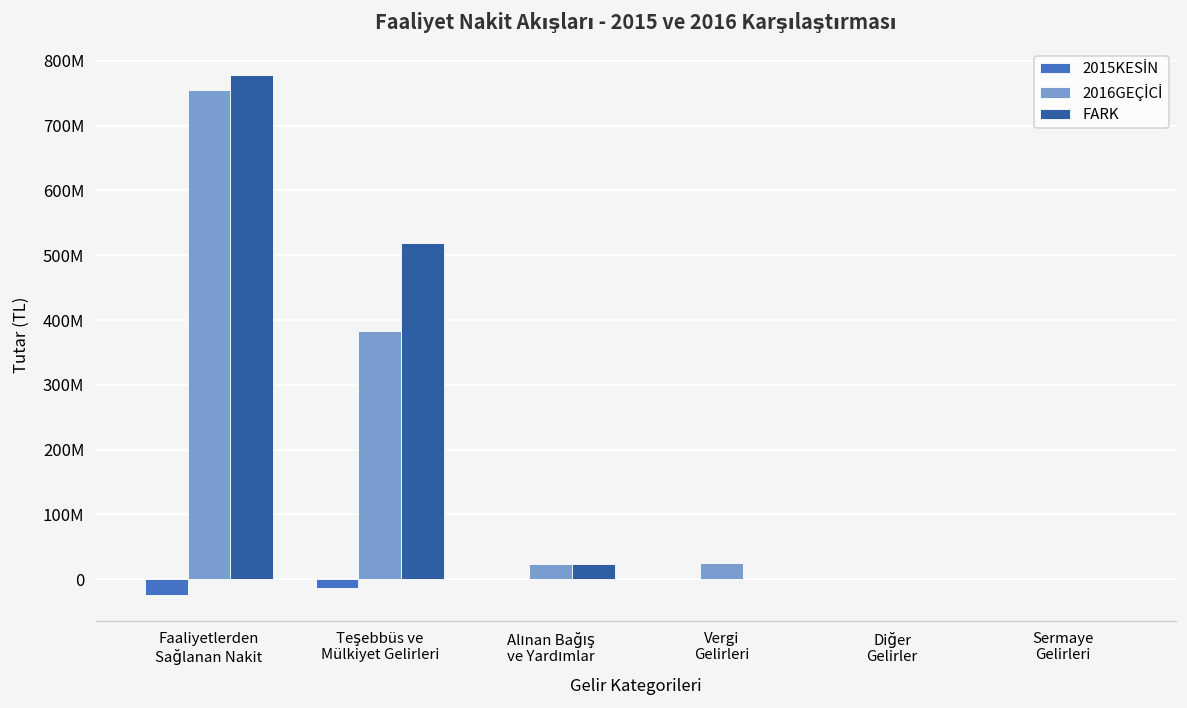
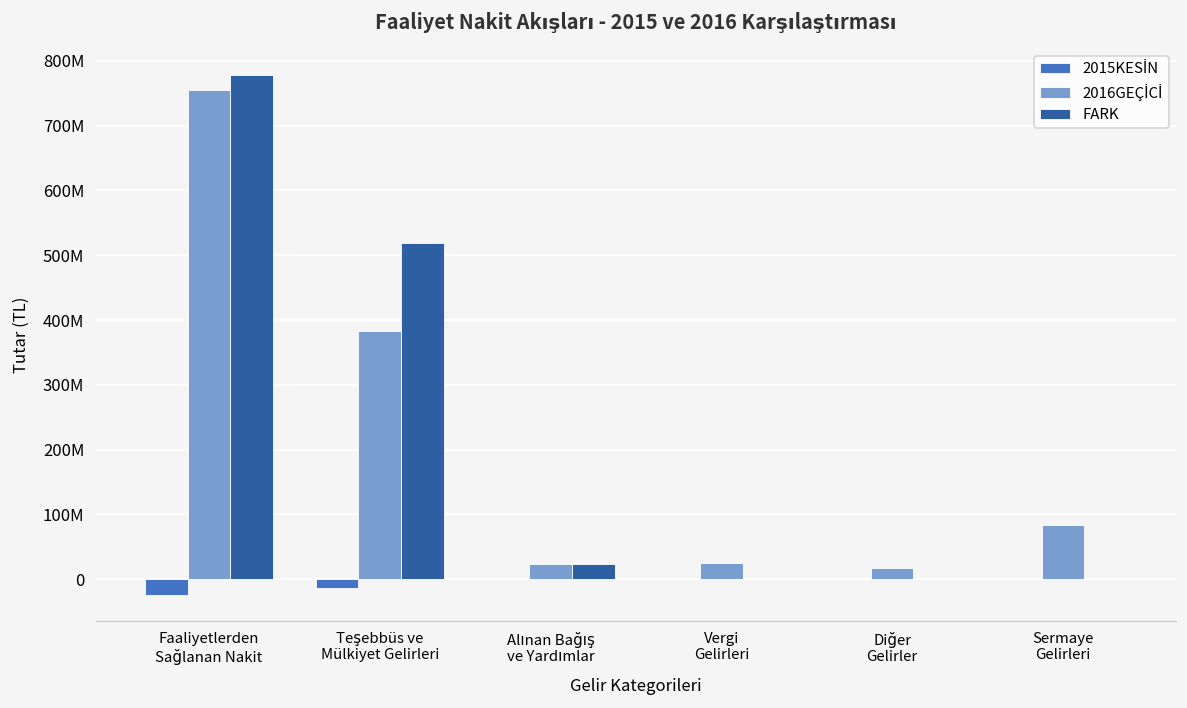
2016GEÇİCİ, Diğer Gelirler: 0 -> 20000000
2016GEÇİCİ, Sermaye Gelirleri: 0 -> 80000000
